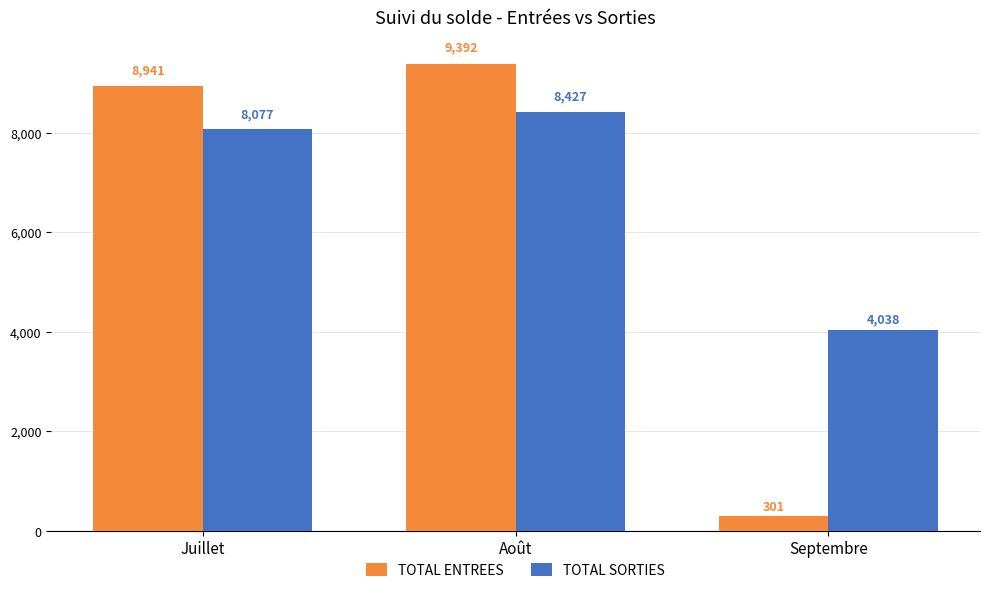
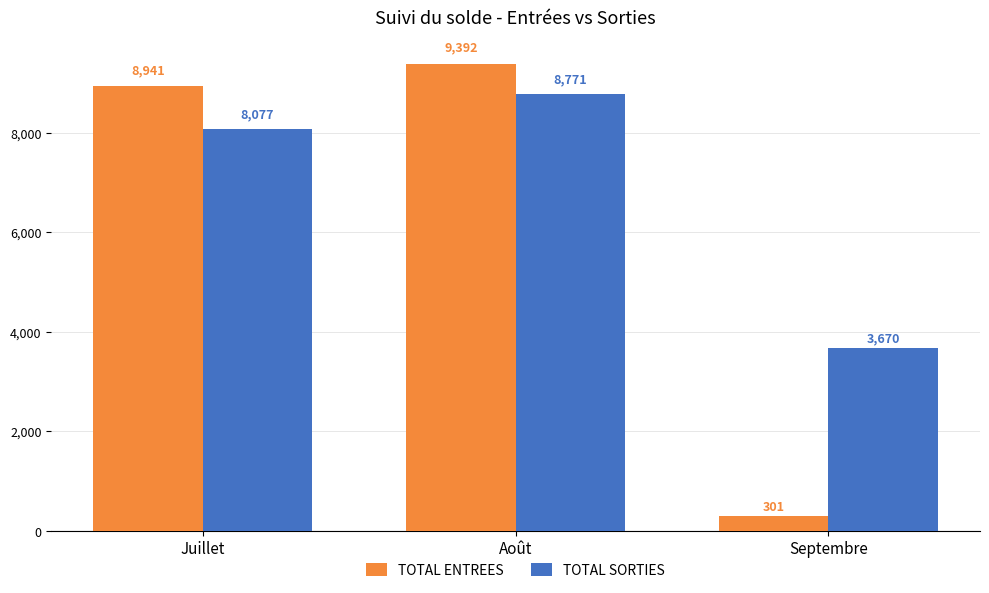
TOTAL SORTIES, Août: 8,427 -> 8,771
TOTAL SORTIES, Septembre: 4,038 -> 3,670
